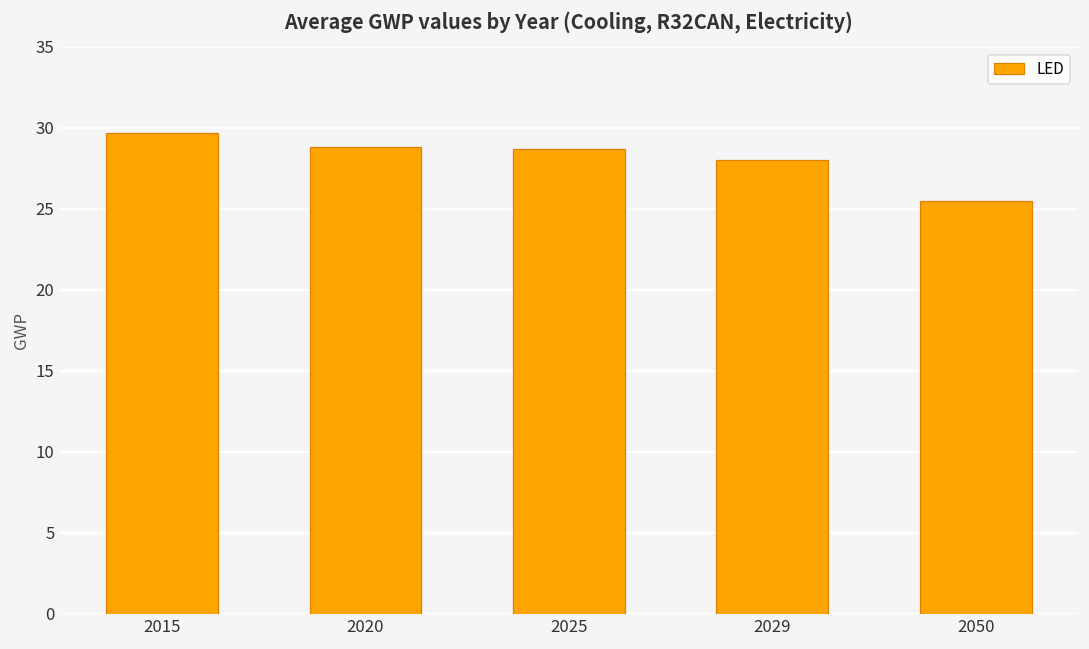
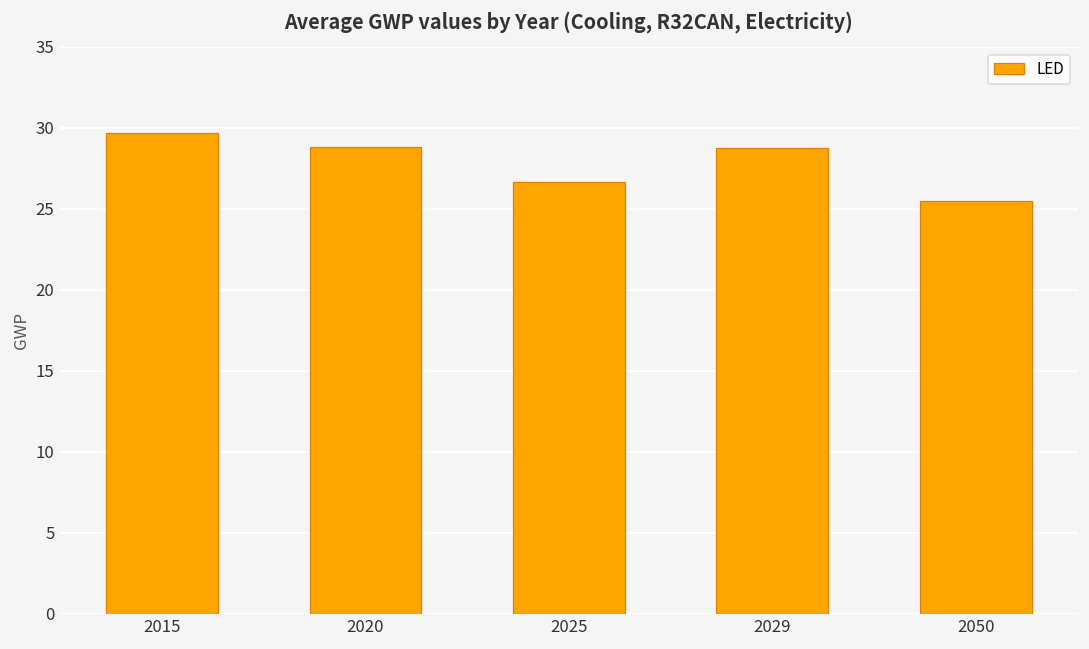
2025: 28.7 -> 26.6
2029: 28.0 -> 28.8
